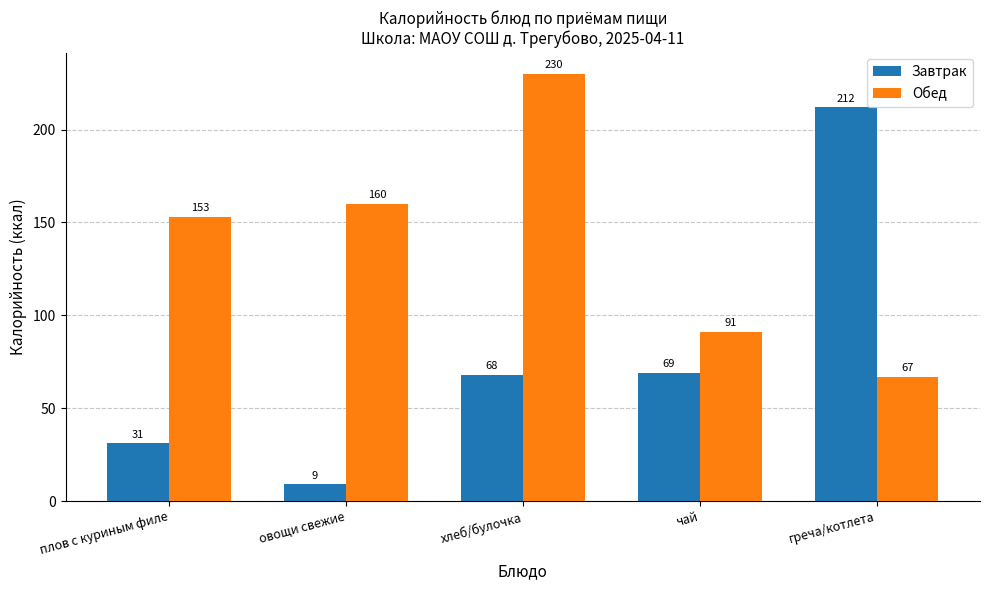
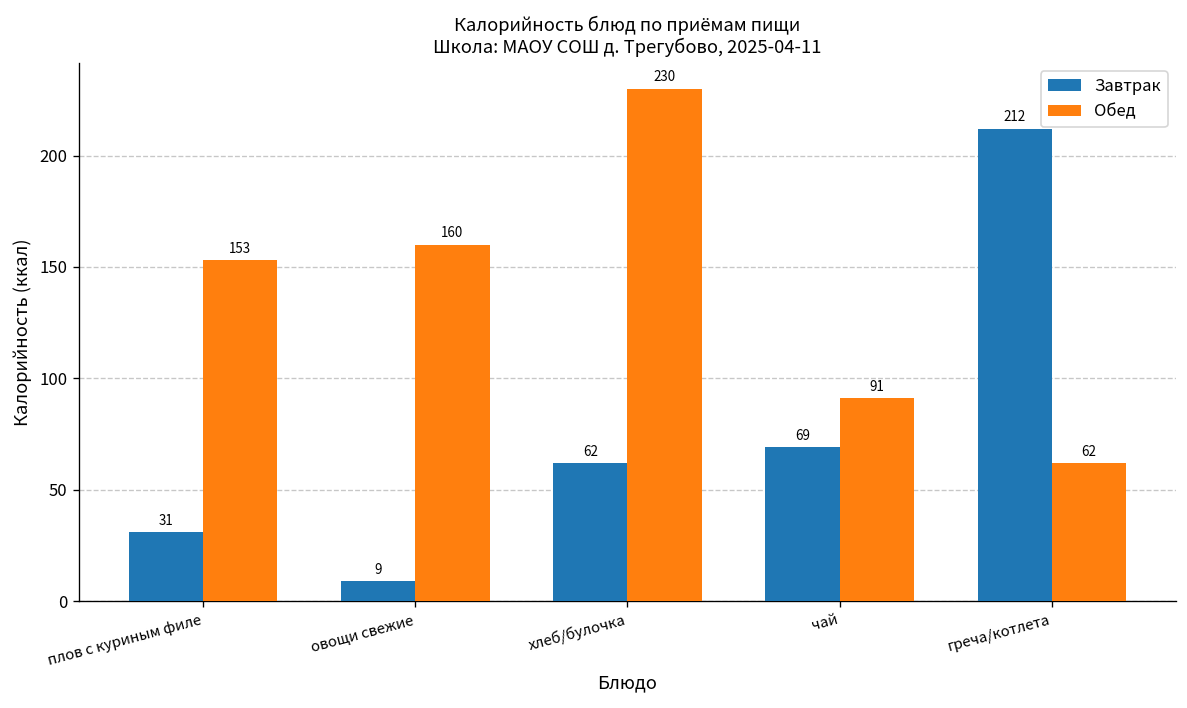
Завтрак, хлеб/булочка: 68 -> 62
Обед, греча/котлета: 67 -> 62
